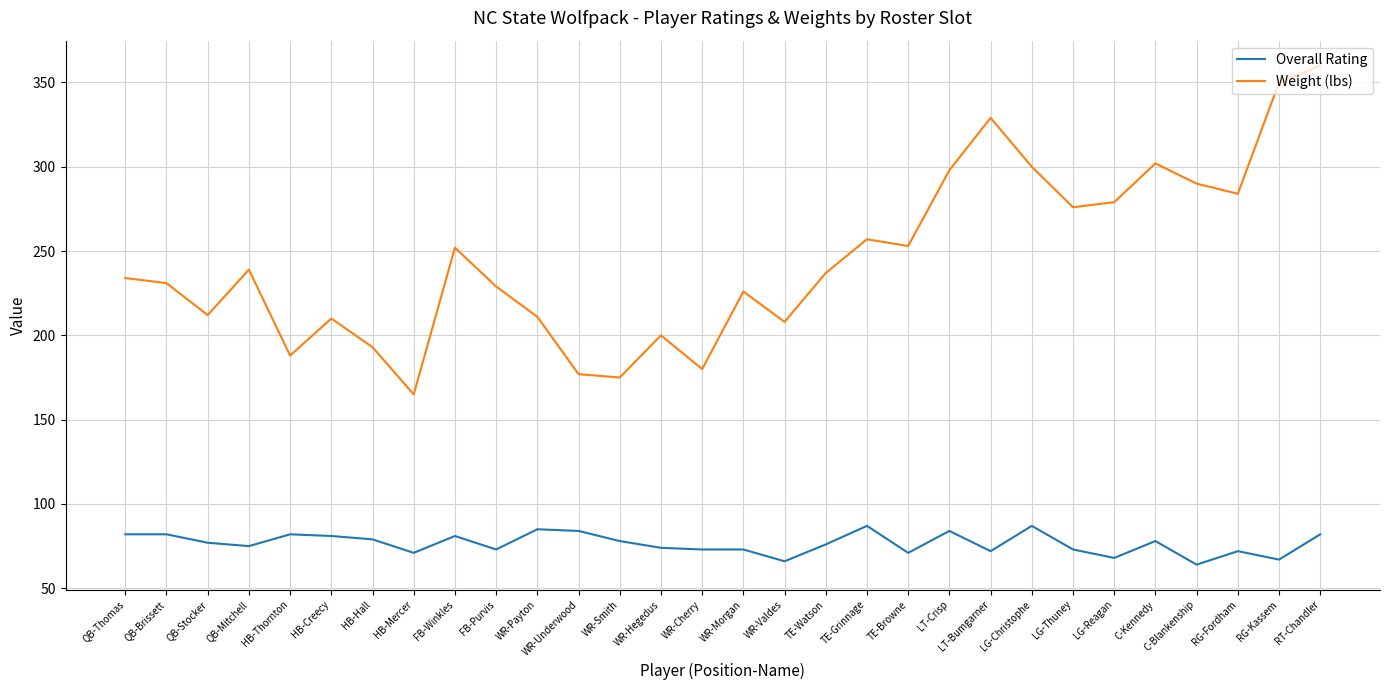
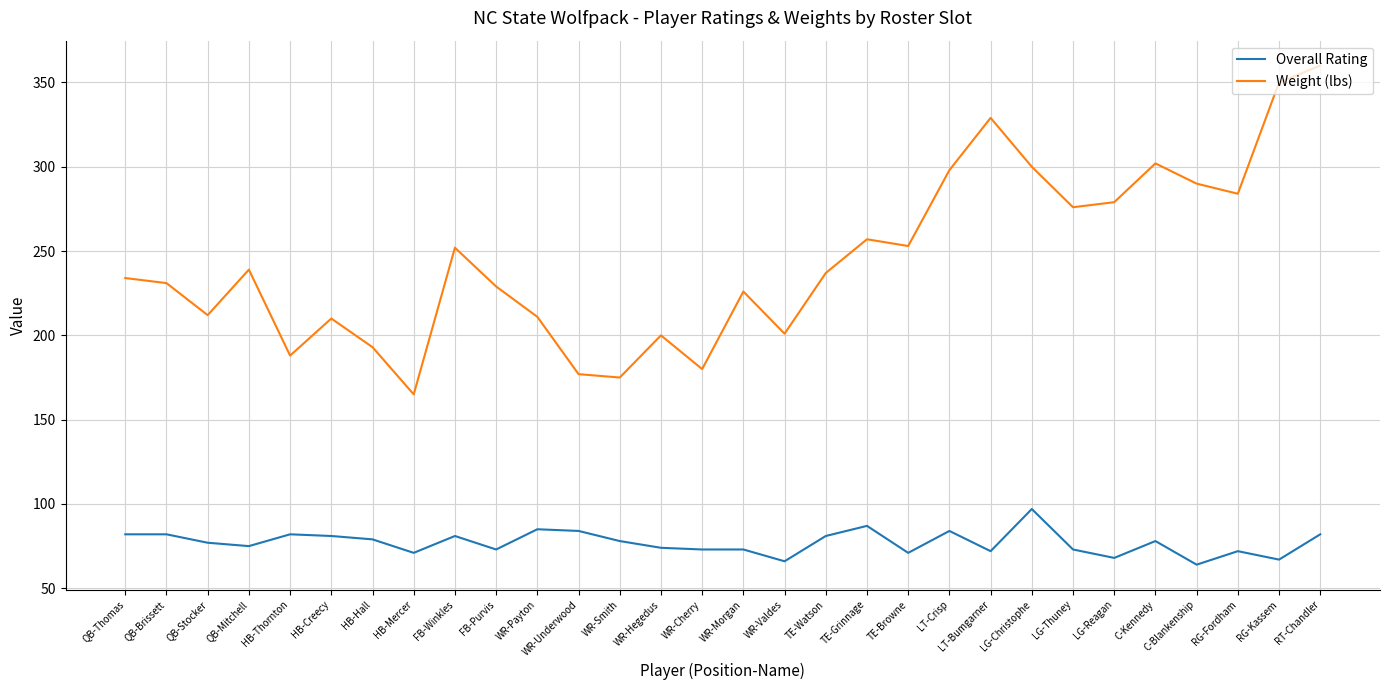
Weight (lbs), WR-Valdes: 208 -> 201
Overall Rating, TE-Watson: 76 -> 81
Overall Rating, LG-Christophe: 87 -> 97
